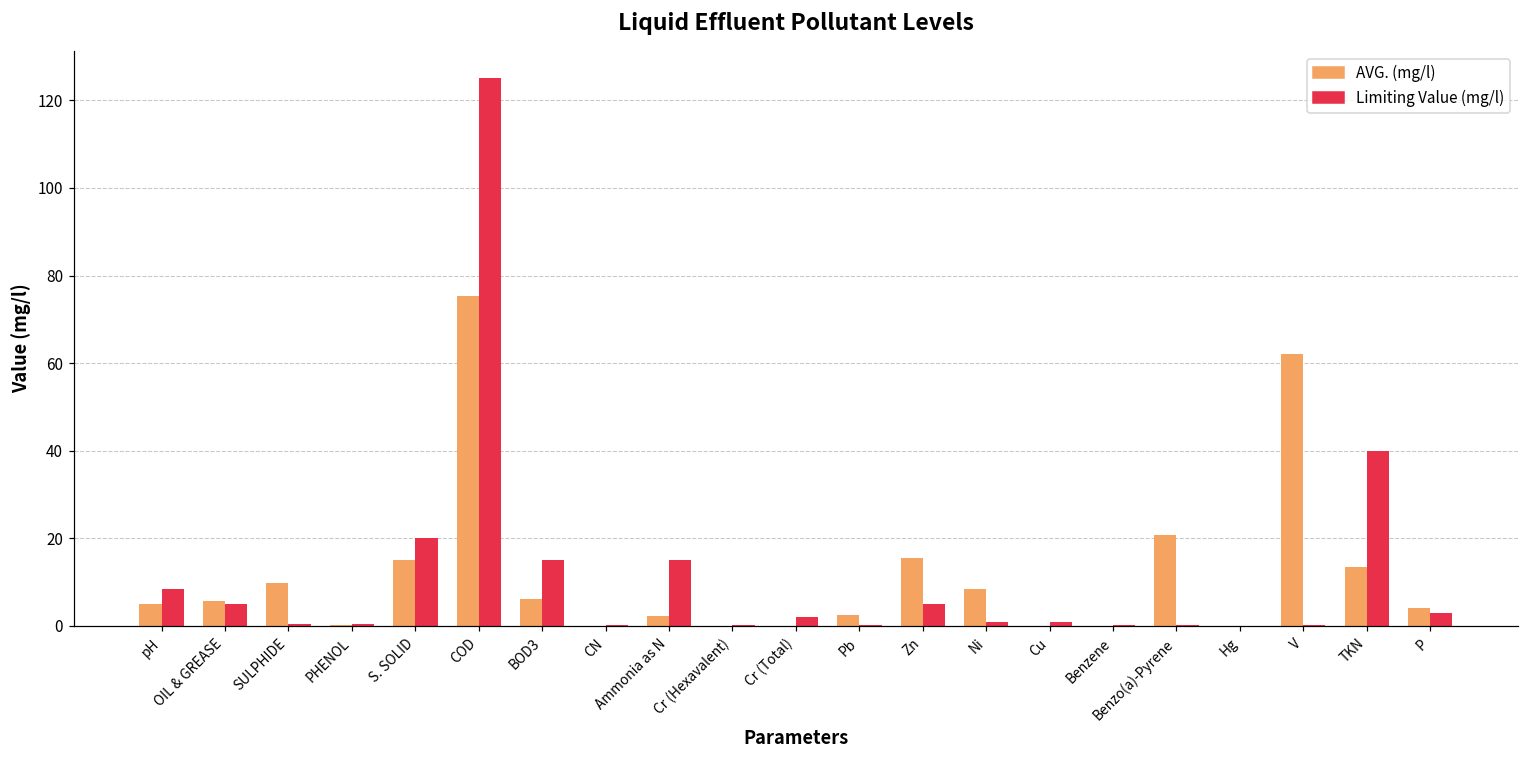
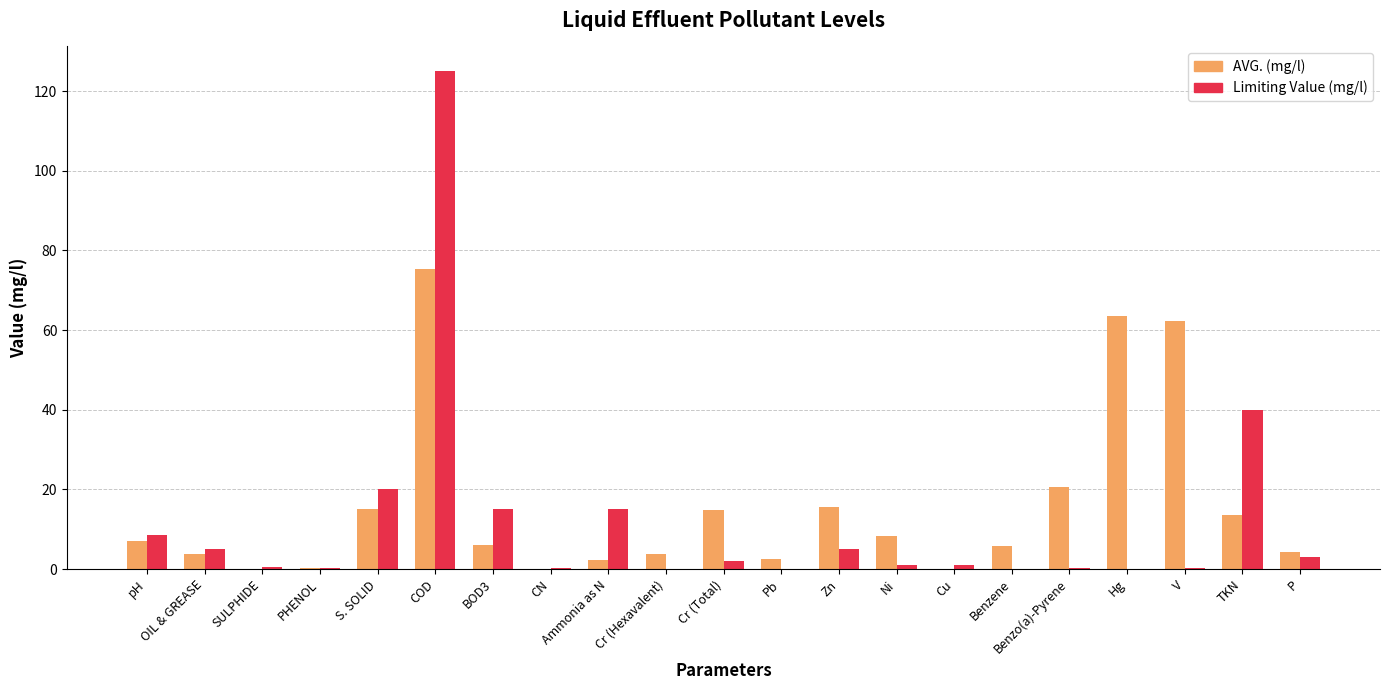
AVG. (mg/l), pH: 5 -> 7
AVG. (mg/l), OIL & GREASE: 6 -> 4
AVG. (mg/l), SULPHIDE: 10 -> 0
AVG. (mg/l), Cr (Hexavalent): 0 -> 4
AVG. (mg/l), Cr (Total): 0 -> 15
AVG. (mg/l), Benzene: 0 -> 6
AVG. (mg/l), Hg: 0 -> 63
